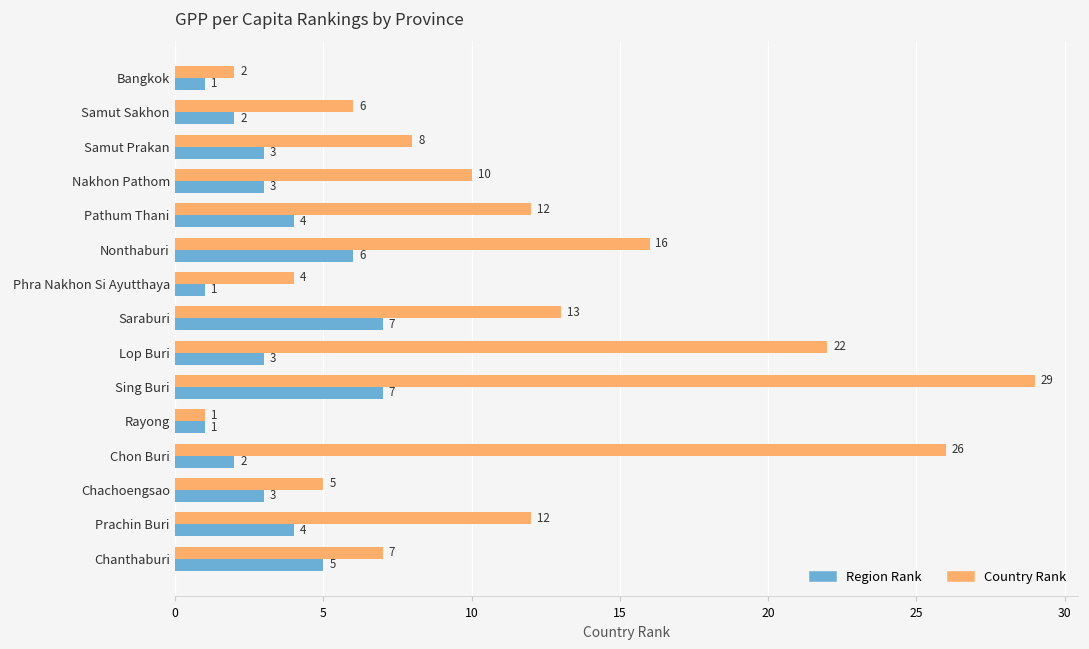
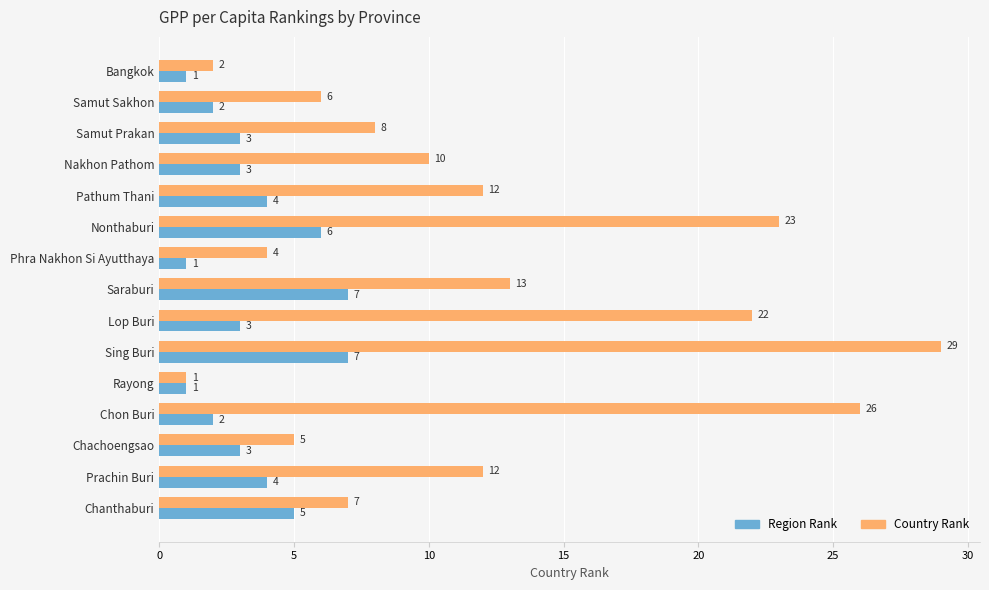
Country Rank, Nonthaburi: 16 -> 23
